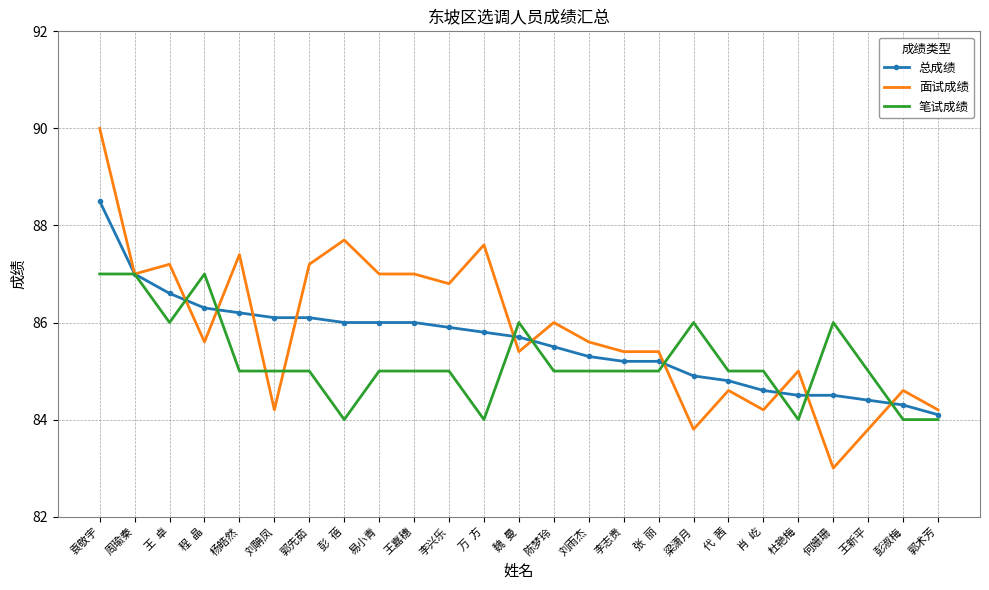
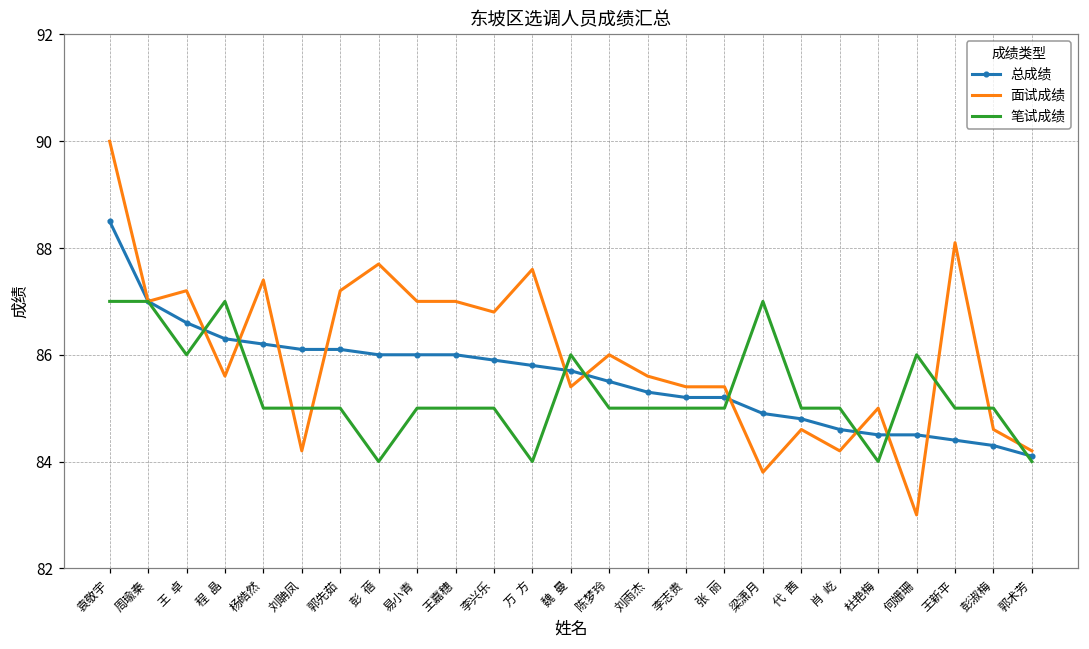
笔试成绩, 梁潇月: 86 -> 87
面试成绩, 王新平: 83.8 -> 88.1
笔试成绩, 彭淑梅: 84 -> 85
